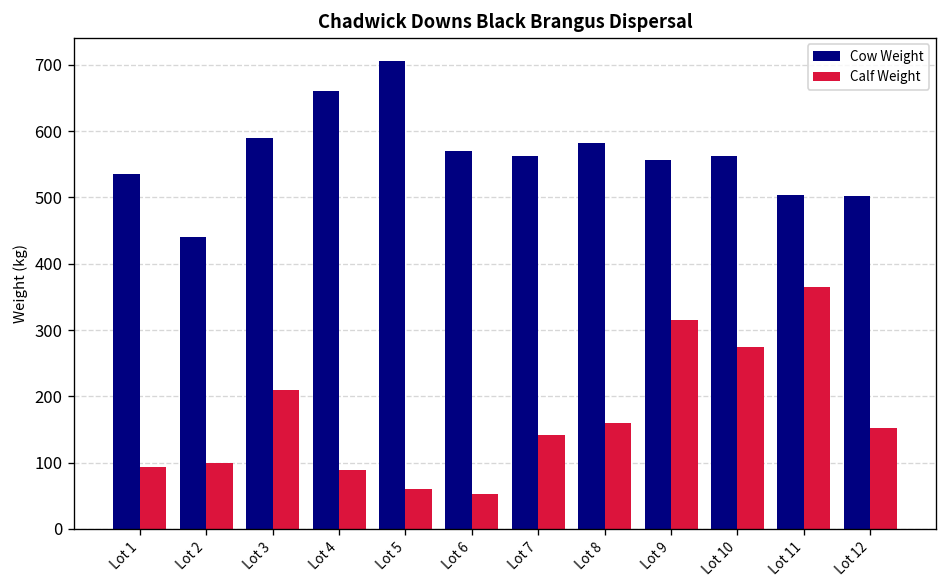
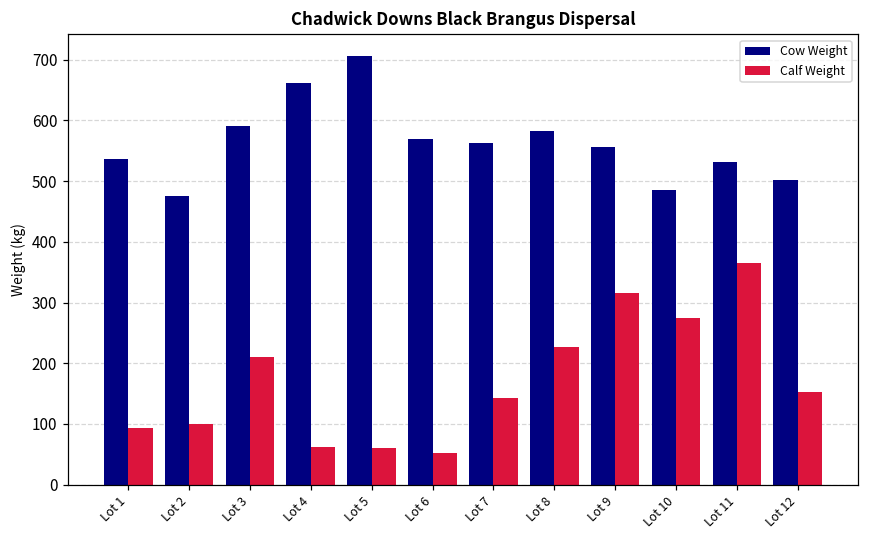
Cow Weight, Lot 2: 440 -> 480
Calf Weight, Lot 4: 90 -> 60
Calf Weight, Lot 8: 160 -> 230
Cow Weight, Lot 10: 560 -> 490
Cow Weight, Lot 11: 500 -> 530
